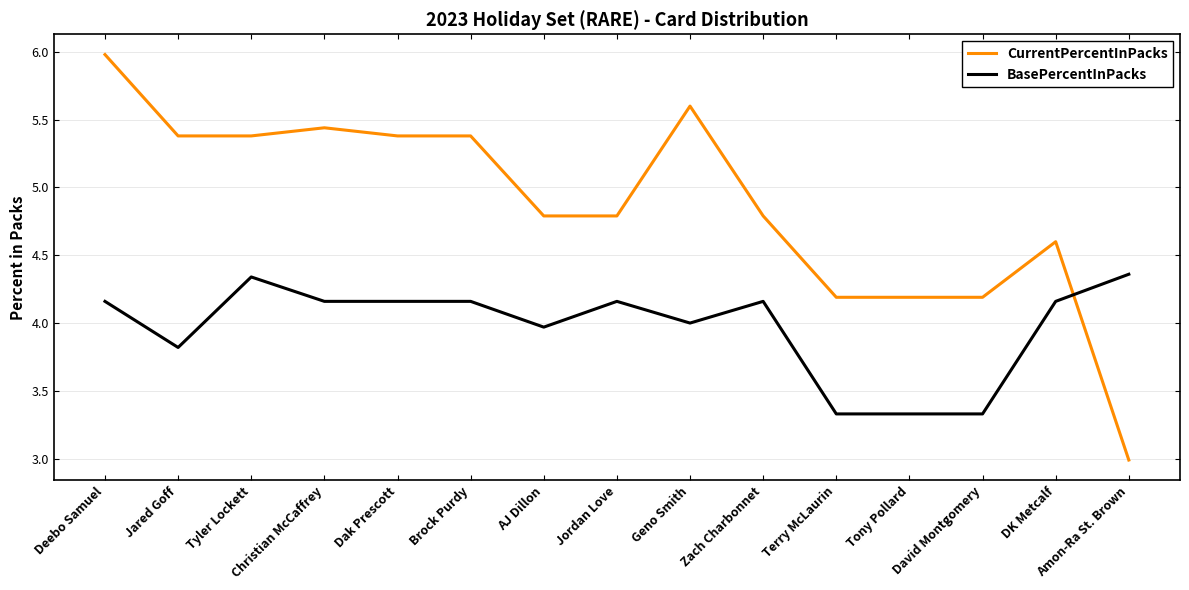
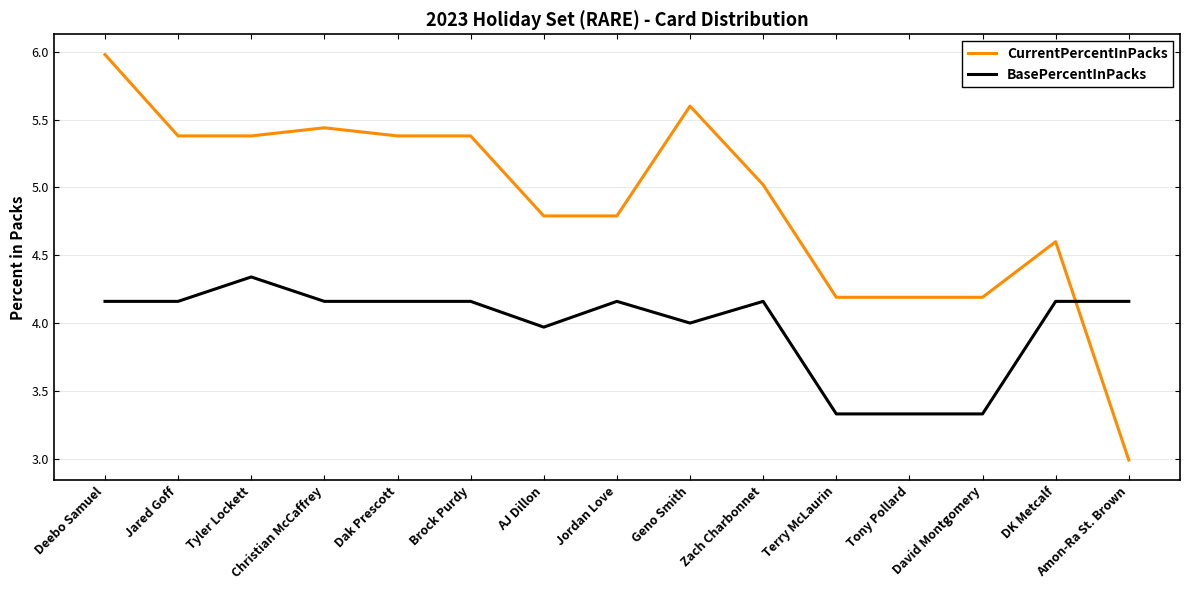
BasePercentInPacks, Jared Goff: 3.82 -> 4.16
CurrentPercentInPacks, Zach Charbonnet: 4.79 -> 5.02
BasePercentInPacks, Amon-Ra St. Brown: 4.36 -> 4.16
